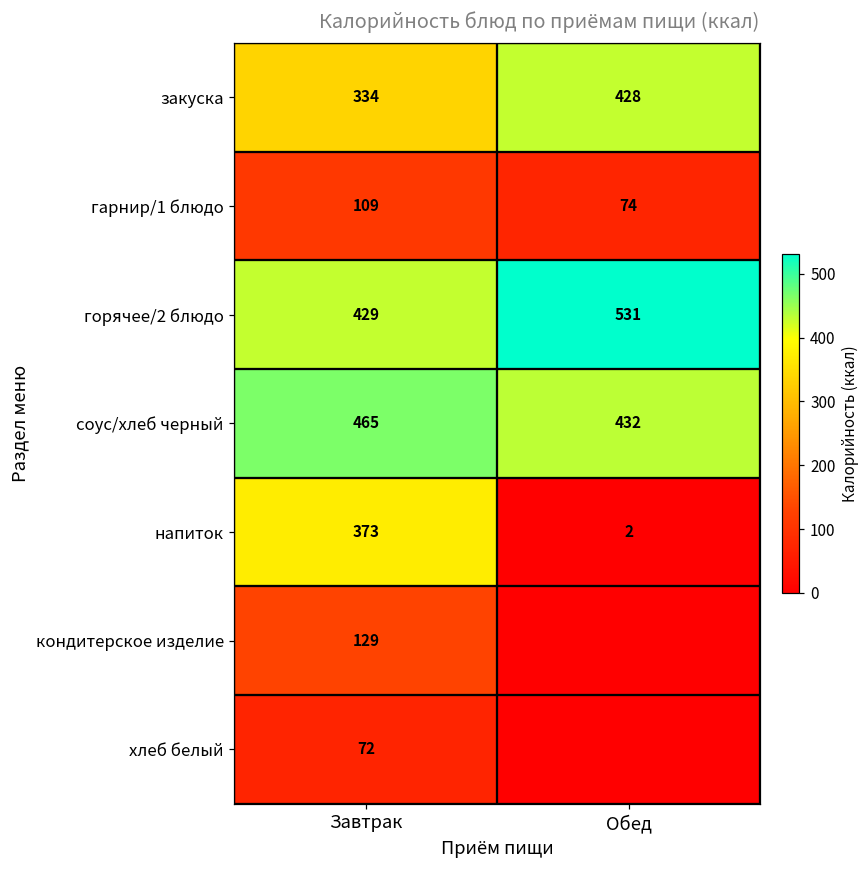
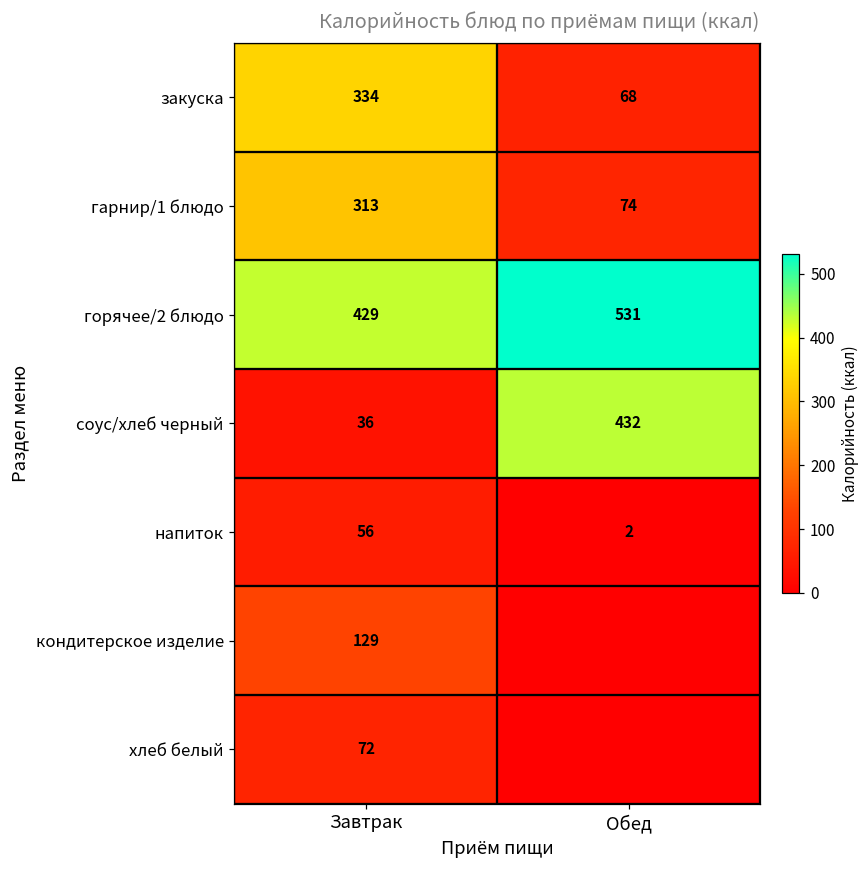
закуска, Обед: 428 -> 68
гарнир/1 блюдо, Завтрак: 109 -> 313
соус/хлеб черный, Завтрак: 465 -> 36
напиток, Завтрак: 373 -> 56
